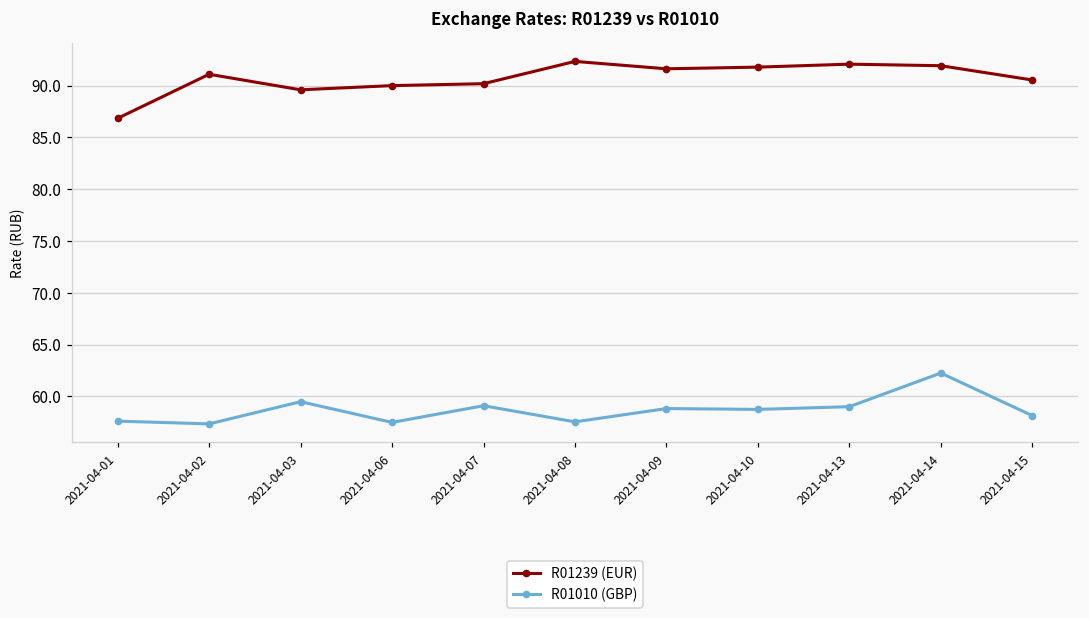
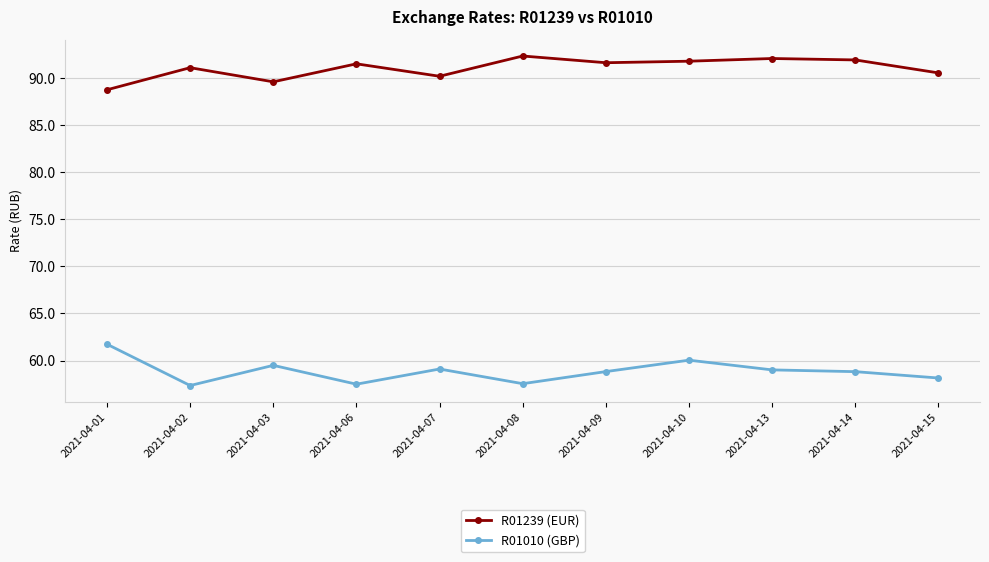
R01239 (EUR), 2021-04-01: 87 -> 89
R01010 (GBP), 2021-04-01: 58 -> 62
R01239 (EUR), 2021-04-06: 90 -> 92
R01010 (GBP), 2021-04-10: 59 -> 60
R01010 (GBP), 2021-04-14: 62 -> 59
